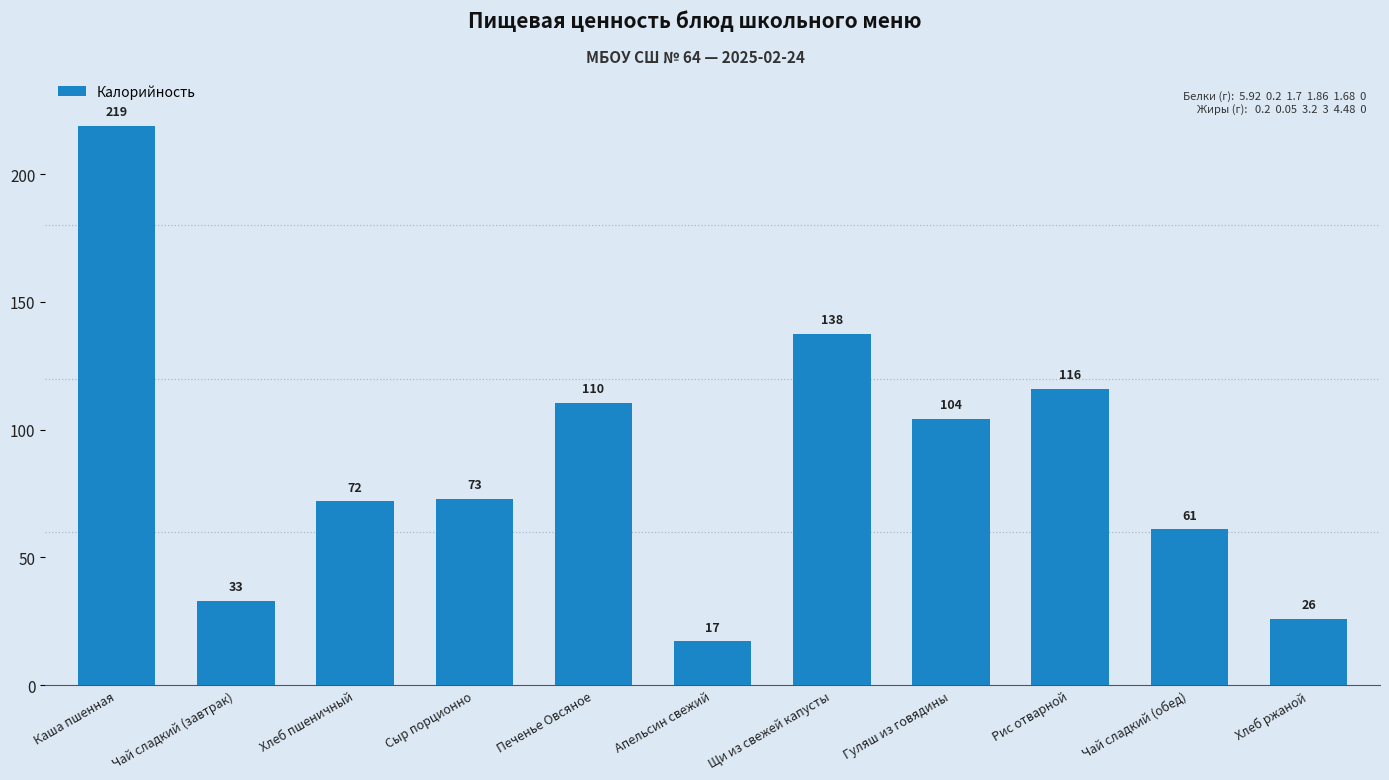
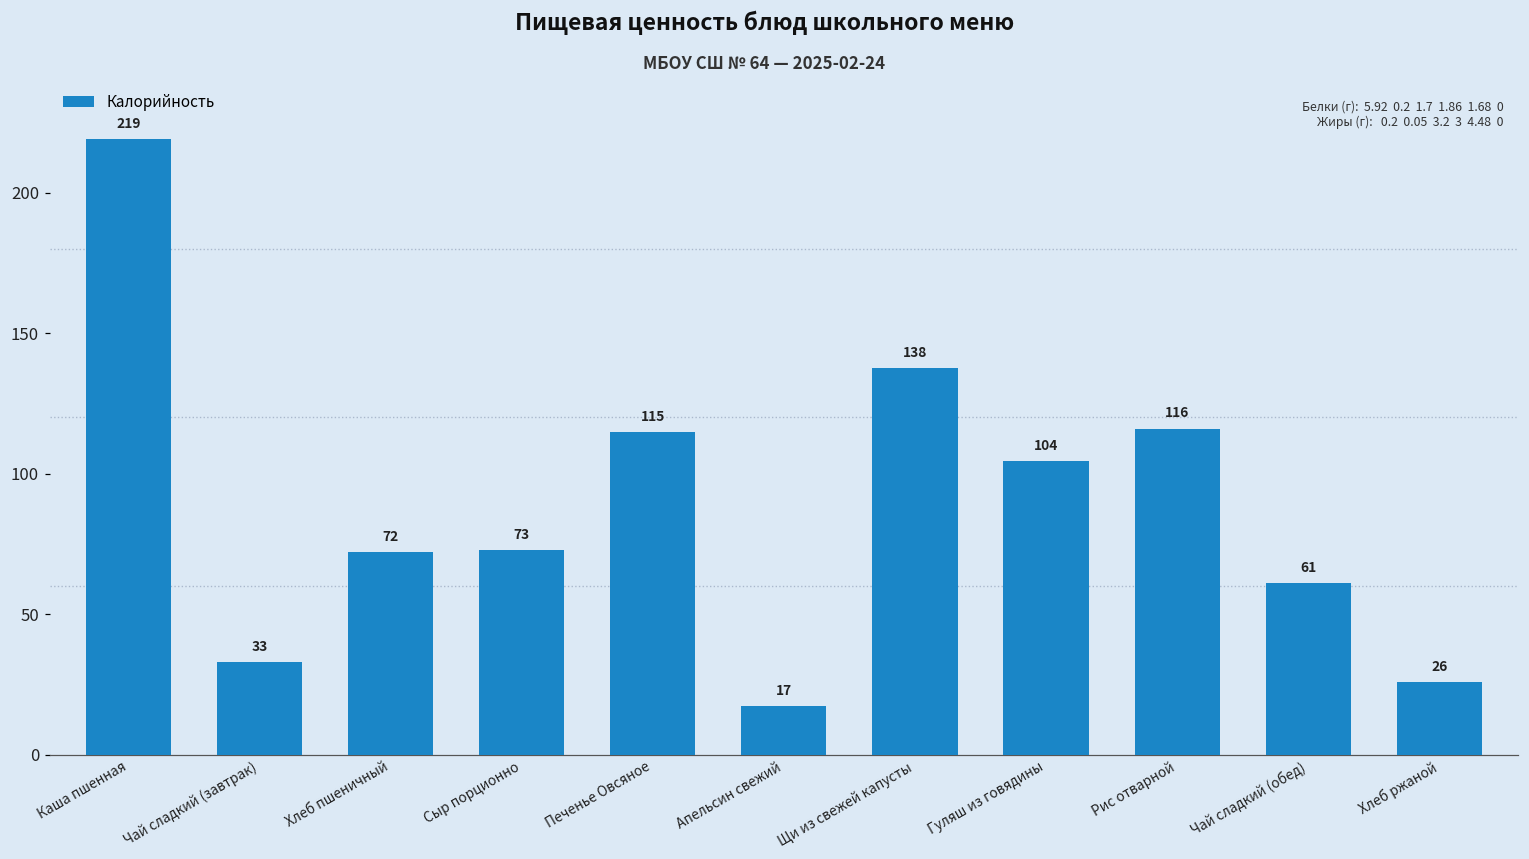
Печенье Овсяное: 110 -> 115
